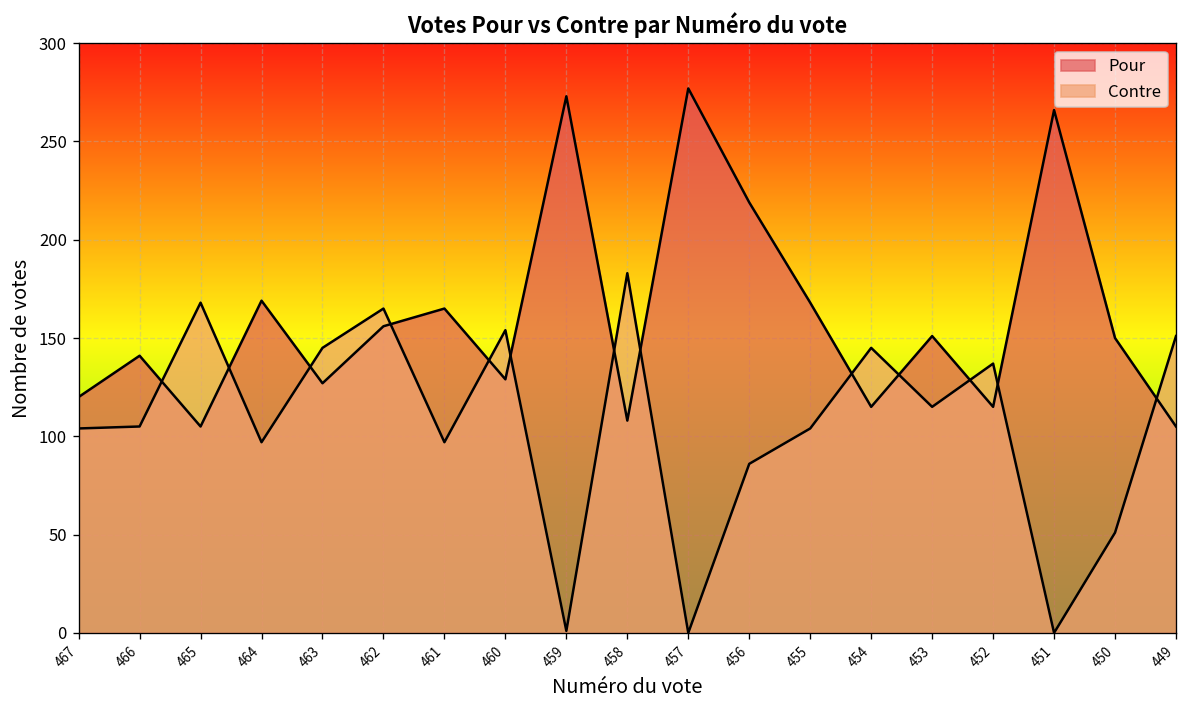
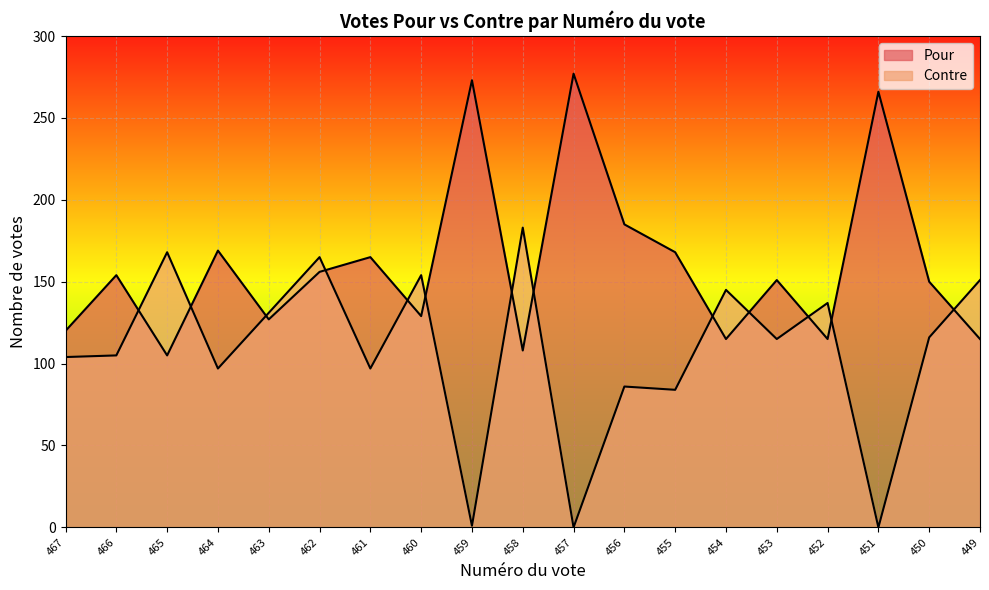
Pour, 466: 141 -> 154
Contre, 463: 145 -> 131
Pour, 456: 219 -> 185
Contre, 455: 104 -> 84
Contre, 450: 51 -> 116
Pour, 449: 105 -> 115
